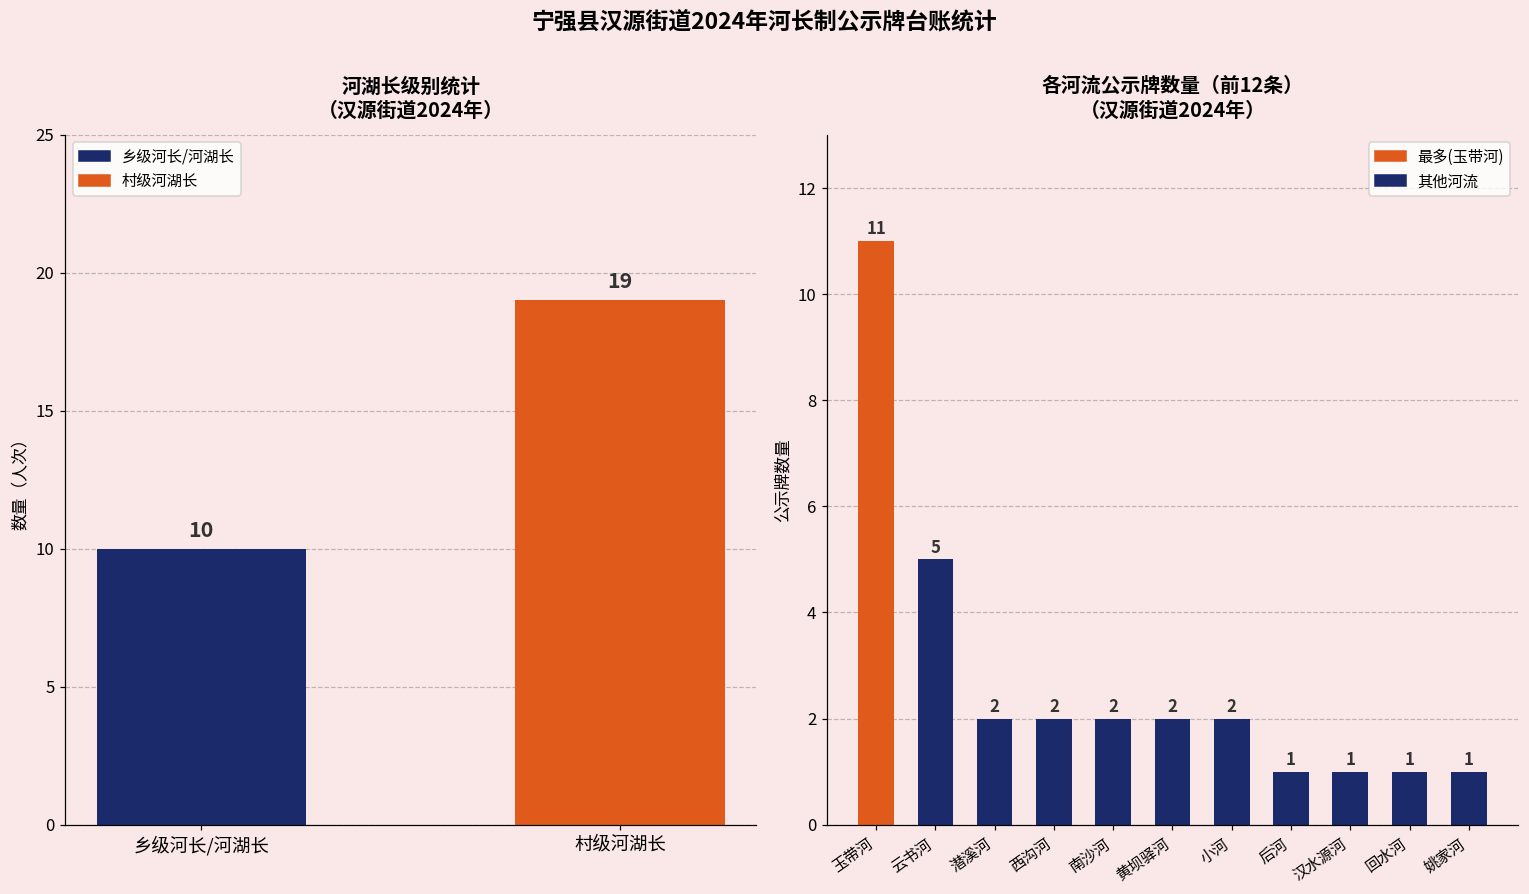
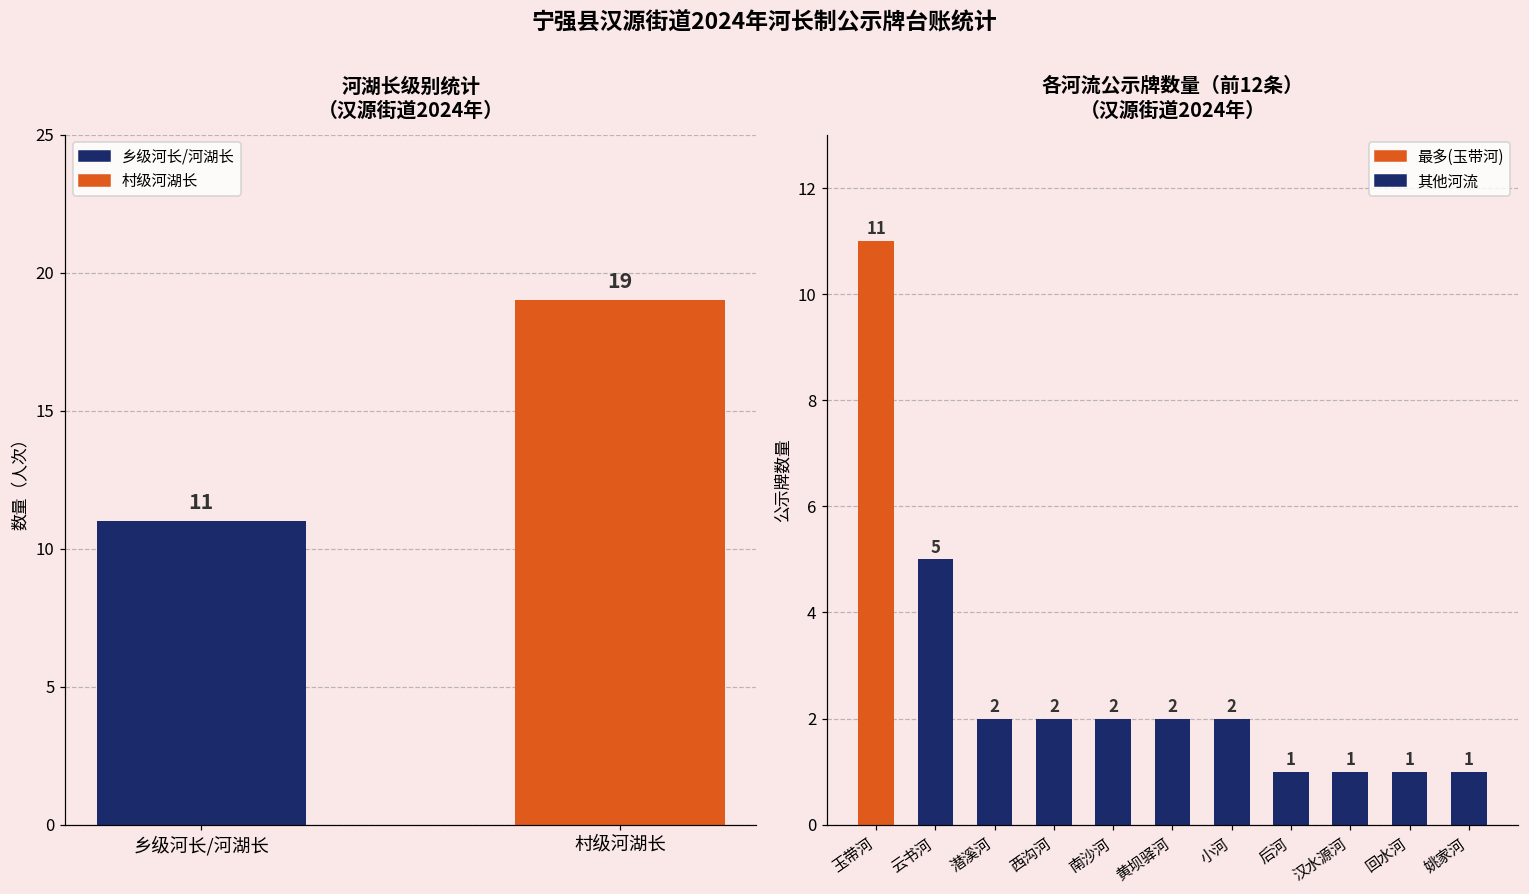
河湖长级别统计 （汉源街道2024年）, 乡级河长/河湖长: 10 -> 11
